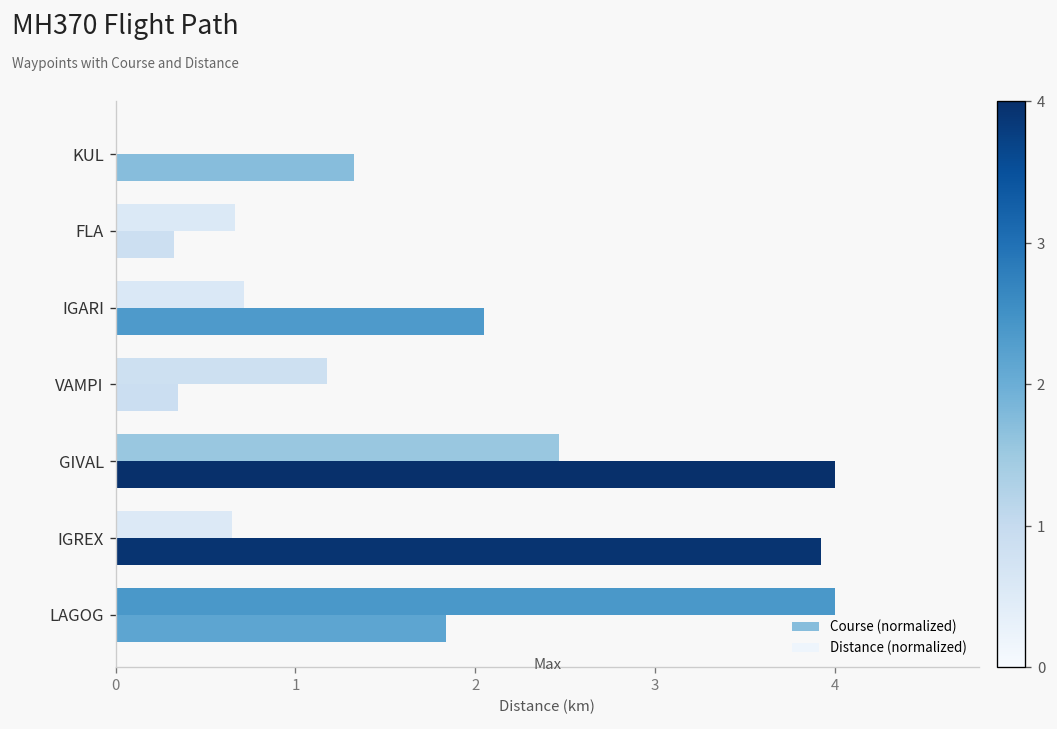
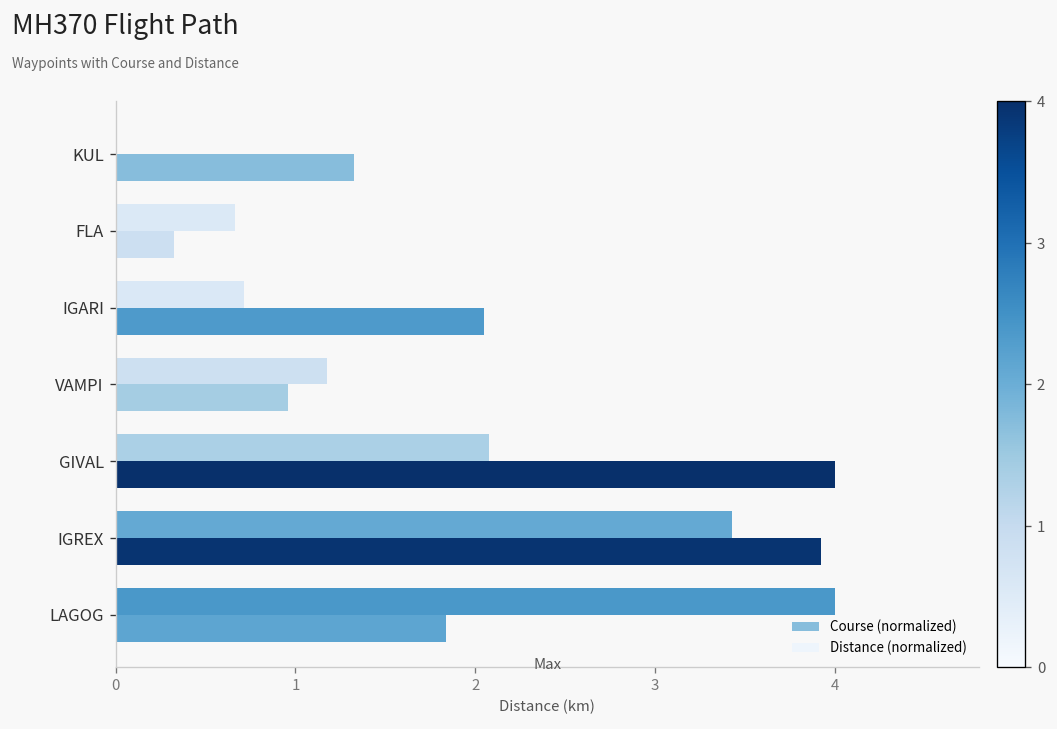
Course (normalized), VAMPI: 0.35 -> 0.96
Distance (normalized), GIVAL: 2.47 -> 2.08
Distance (normalized), IGREX: 0.65 -> 3.43
